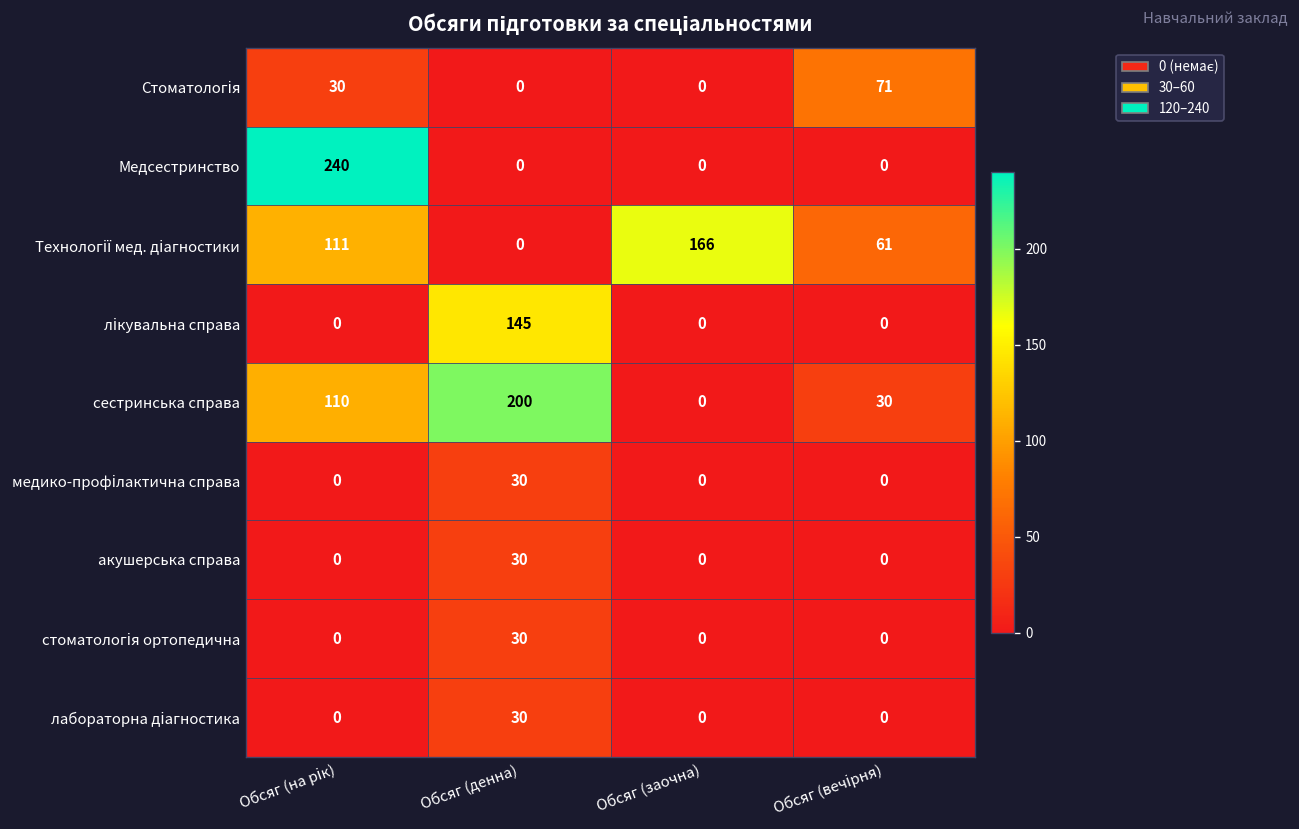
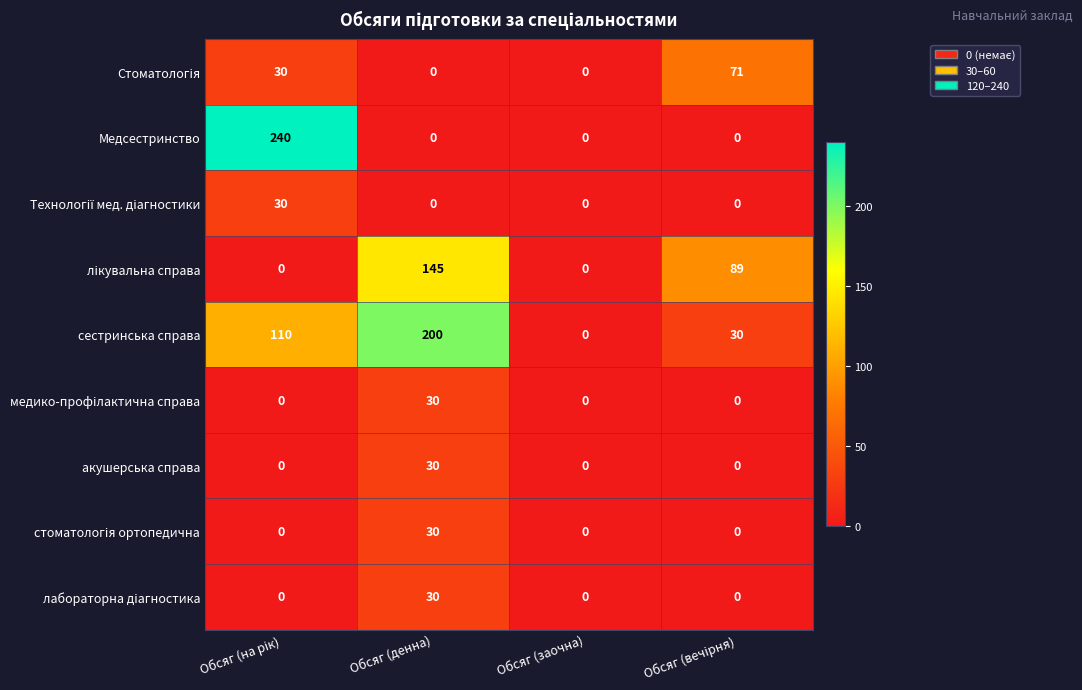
Технології мед. діагностики, Обсяг (на рік): 111 -> 30
Технології мед. діагностики, Обсяг (заочна): 166 -> 0
Технології мед. діагностики, Обсяг (вечірня): 61 -> 0
лікувальна справа, Обсяг (вечірня): 0 -> 89
